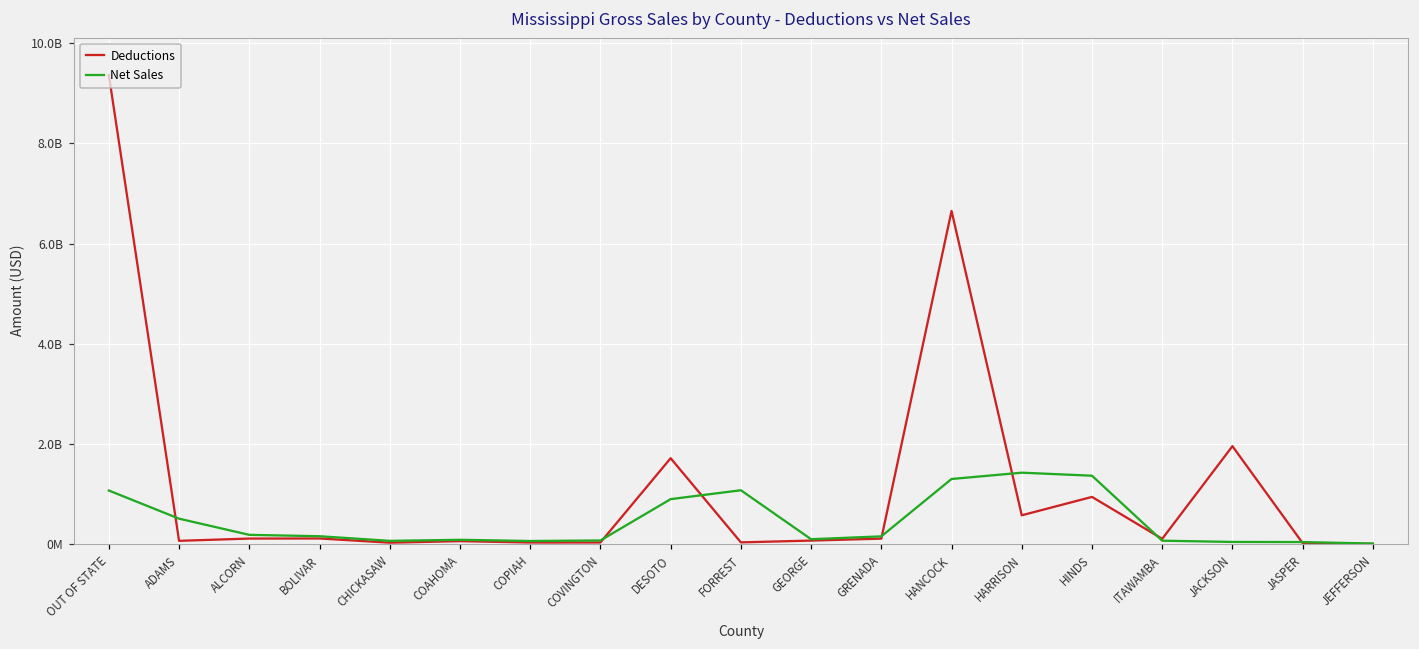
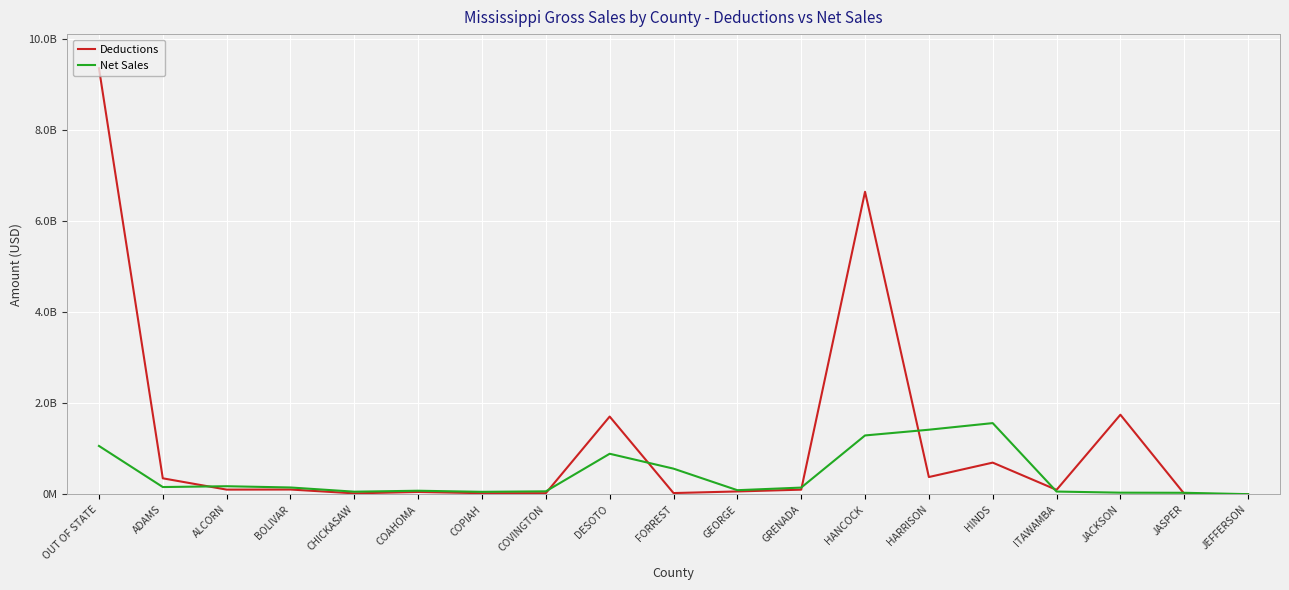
Deductions, ADAMS: 100000000 -> 400000000
Net Sales, ADAMS: 500000000 -> 200000000
Net Sales, FORREST: 1100000000 -> 600000000
Deductions, HARRISON: 600000000 -> 400000000
Deductions, HINDS: 900000000 -> 700000000
Net Sales, HINDS: 1400000000 -> 1600000000
Deductions, JACKSON: 2000000000 -> 1800000000
